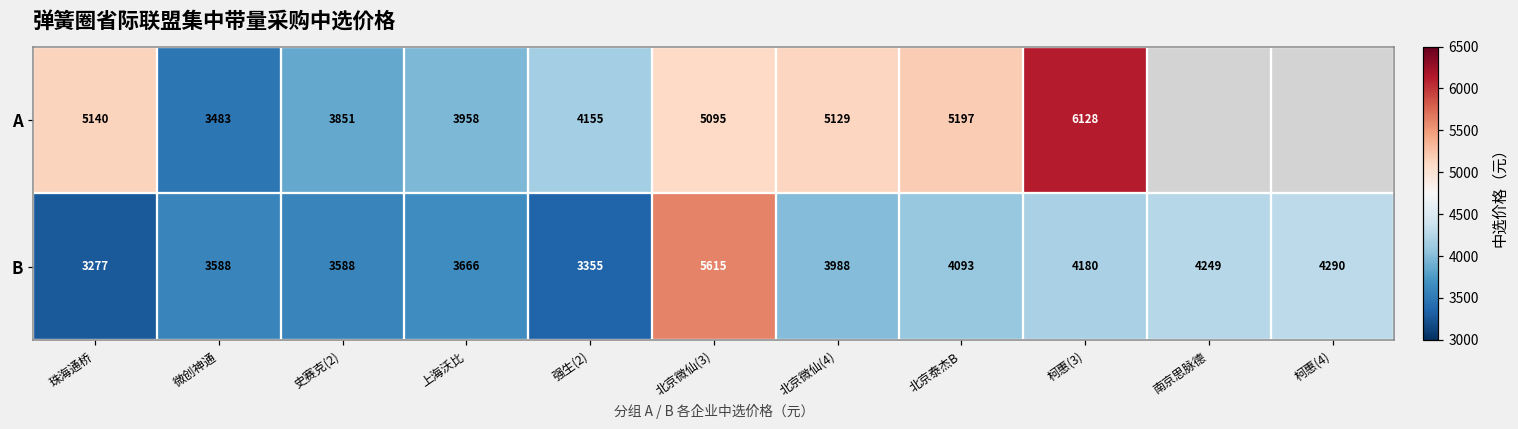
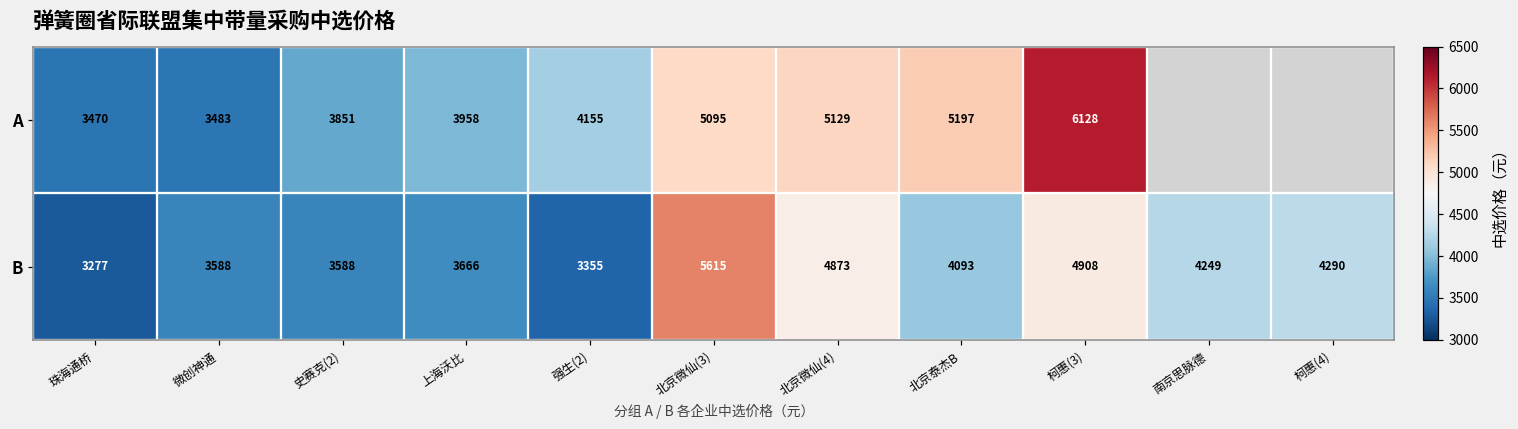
A, 珠海通桥: 5140 -> 3470
B, 北京微仙(4): 3988 -> 4873
B, 柯惠(3): 4180 -> 4908
